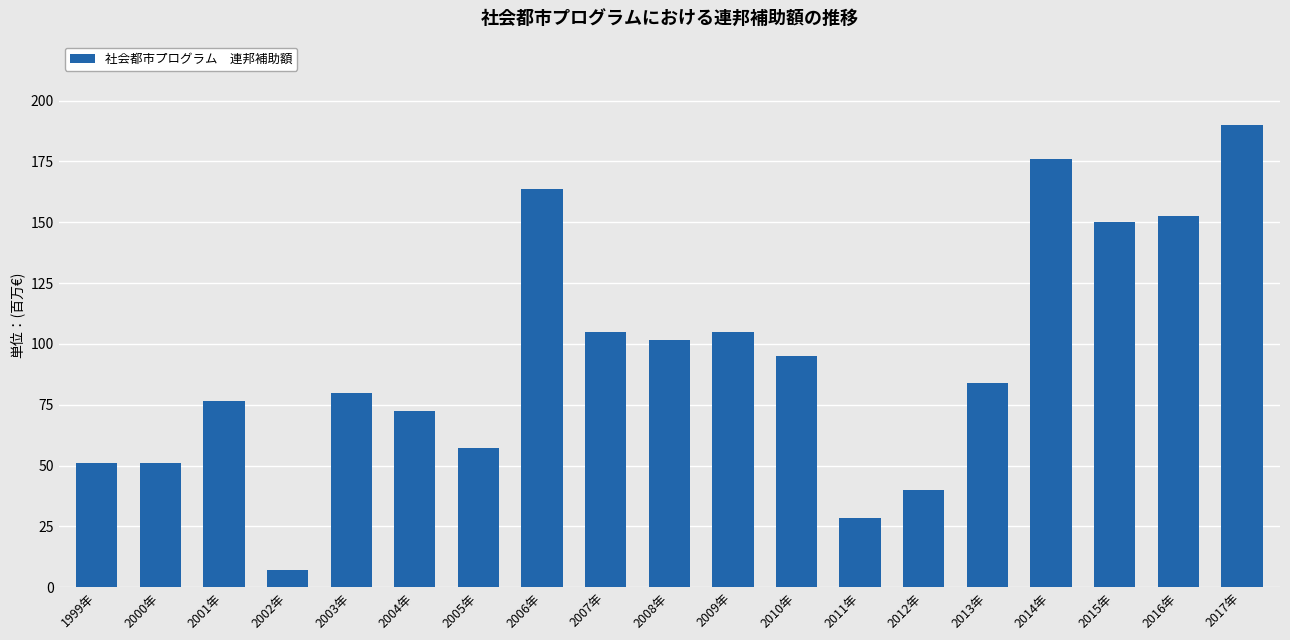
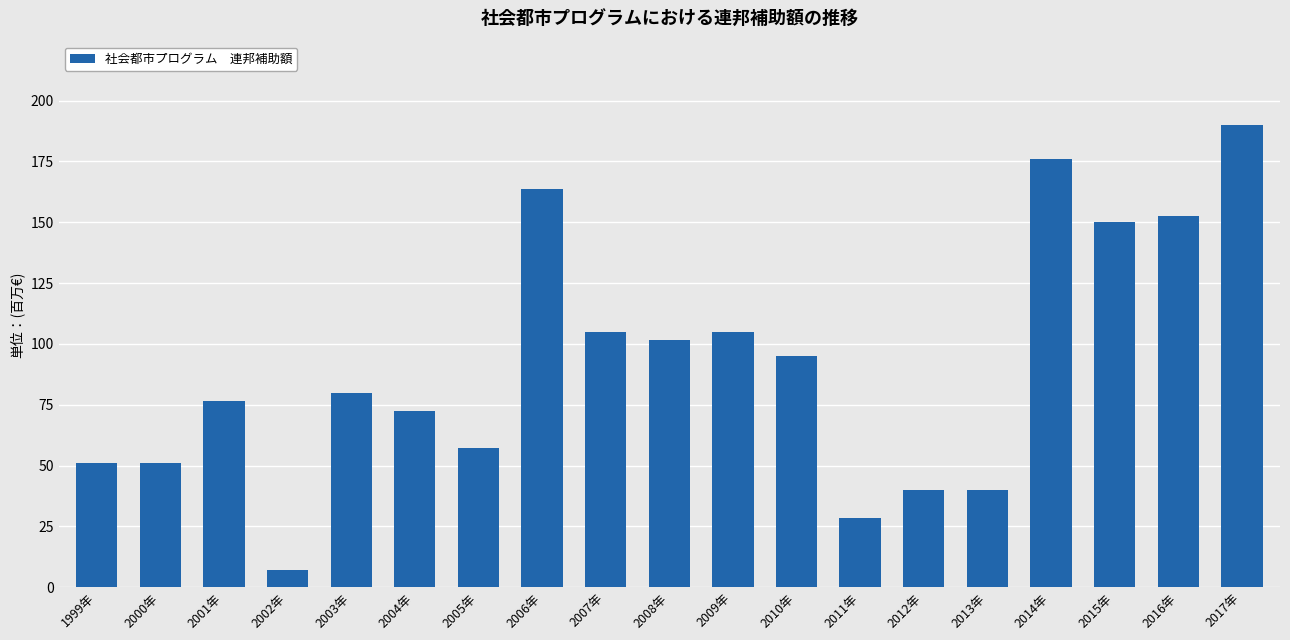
2013年: 84 -> 40
